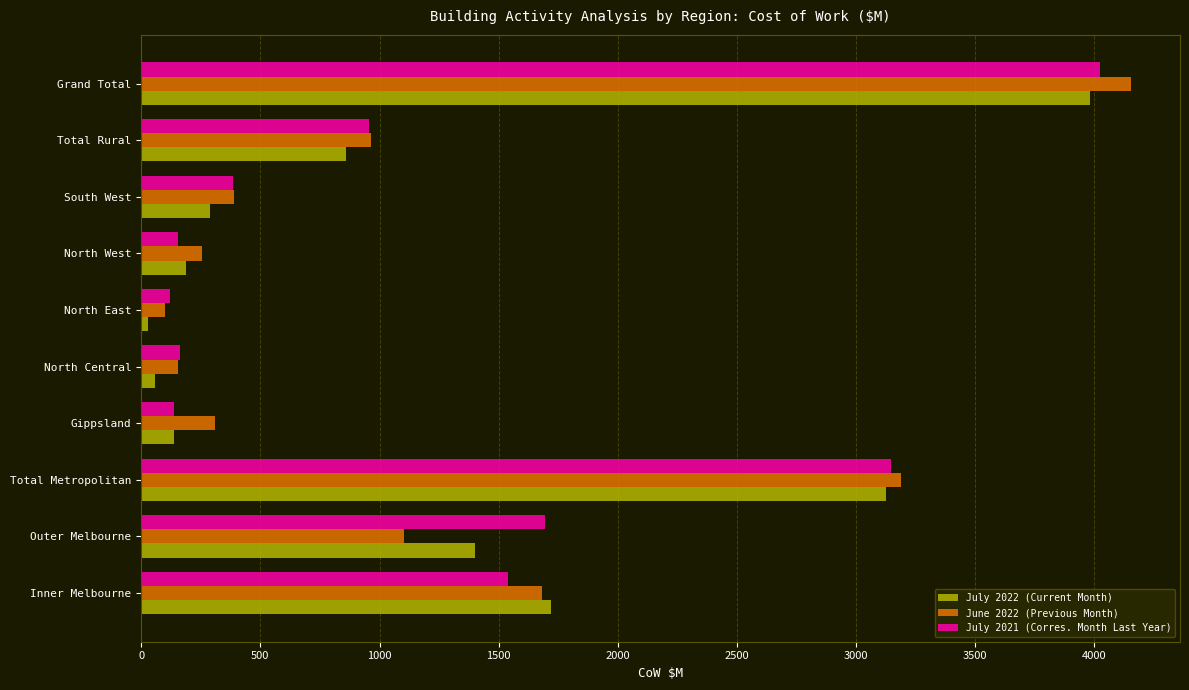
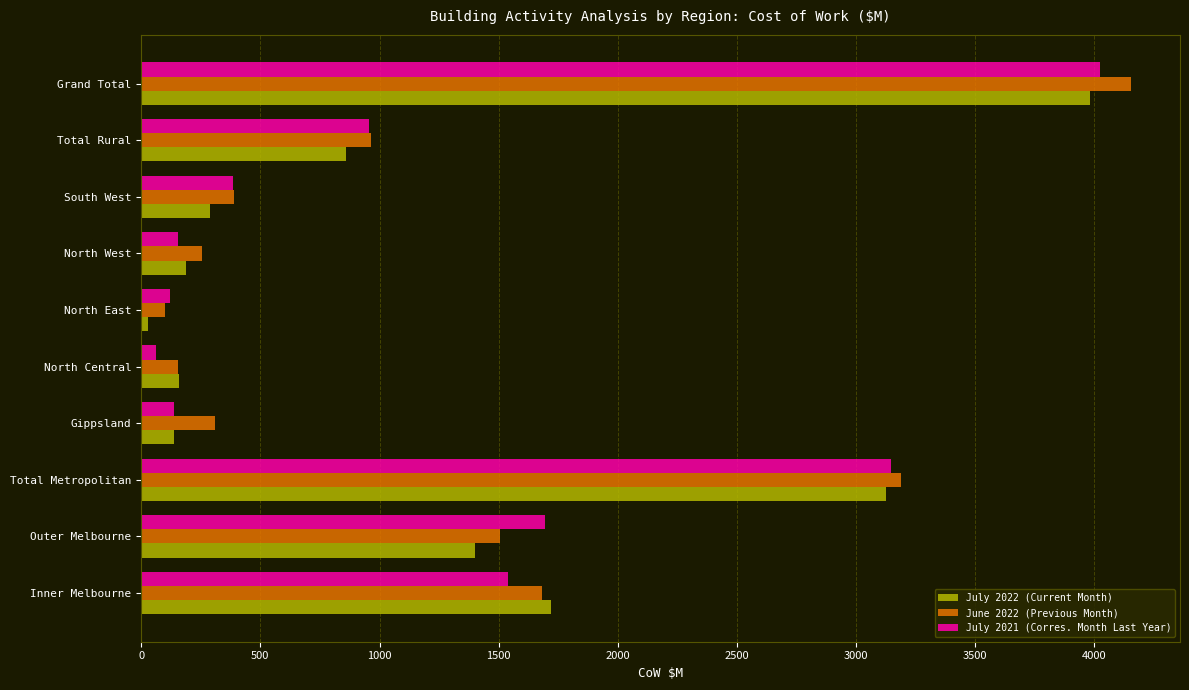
July 2021 (Corres. Month Last Year), North Central: 160 -> 60
July 2022 (Current Month), North Central: 60 -> 160
June 2022 (Previous Month), Outer Melbourne: 1100 -> 1500
